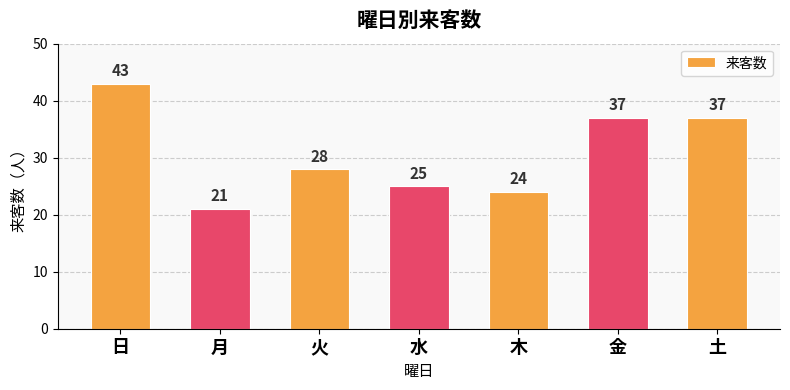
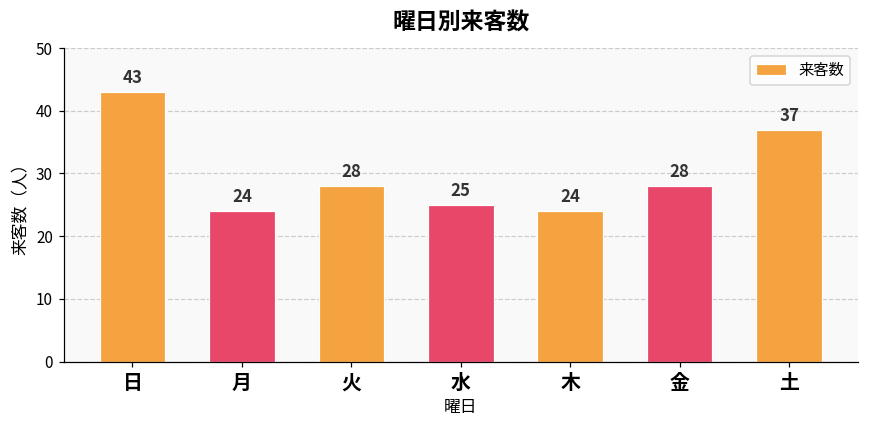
月: 21 -> 24
金: 37 -> 28
